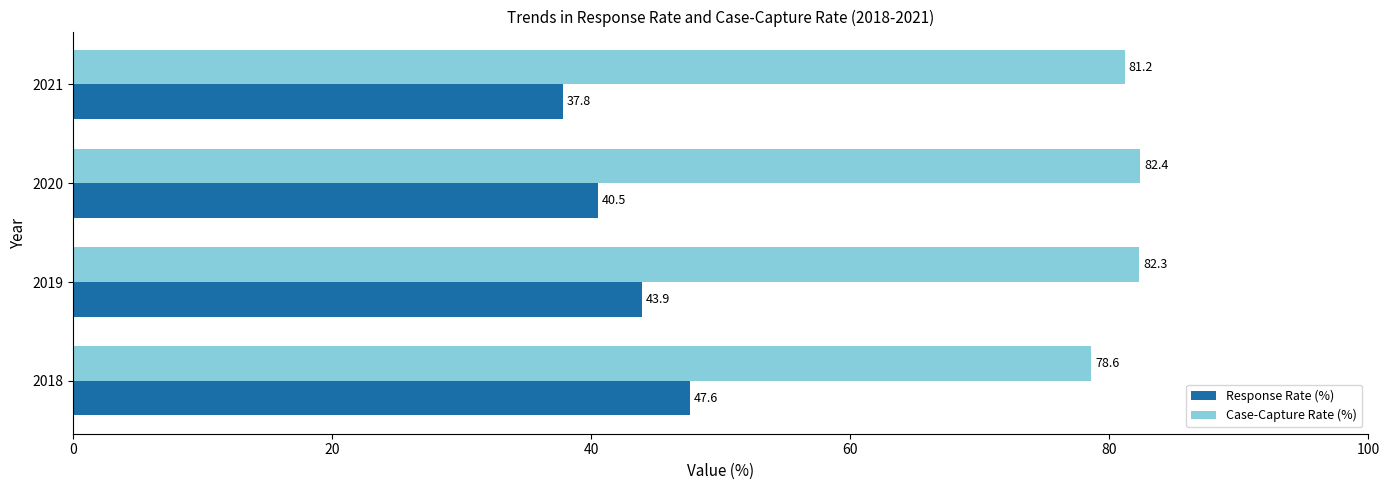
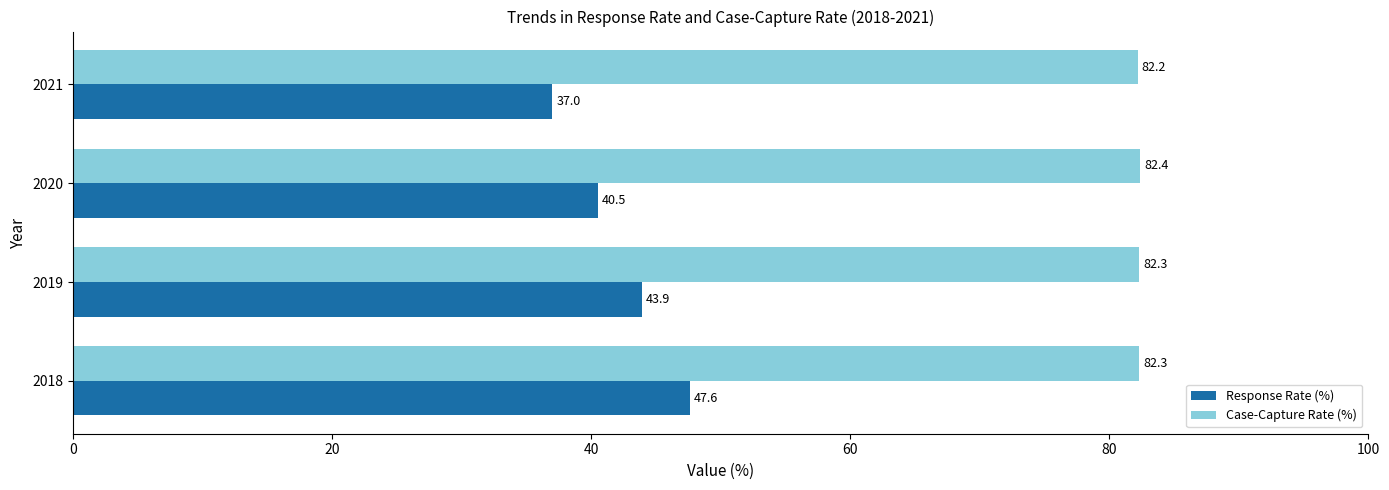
Case-Capture Rate (%), 2021: 81.2 -> 82.2
Response Rate (%), 2021: 37.8 -> 37.0
Case-Capture Rate (%), 2018: 78.6 -> 82.3
